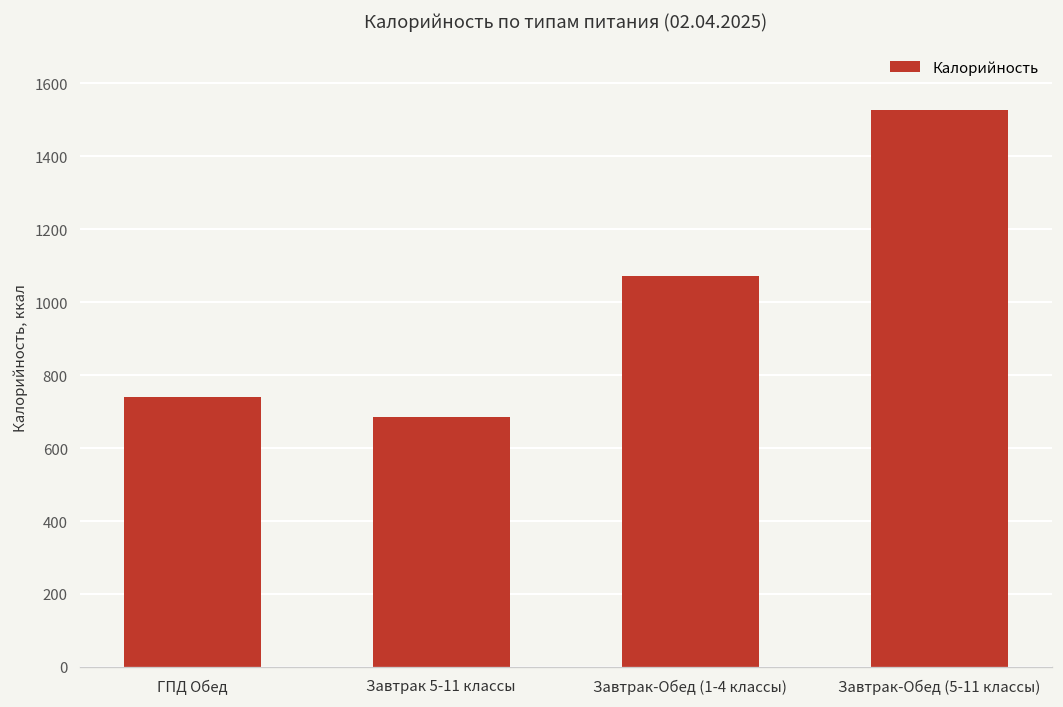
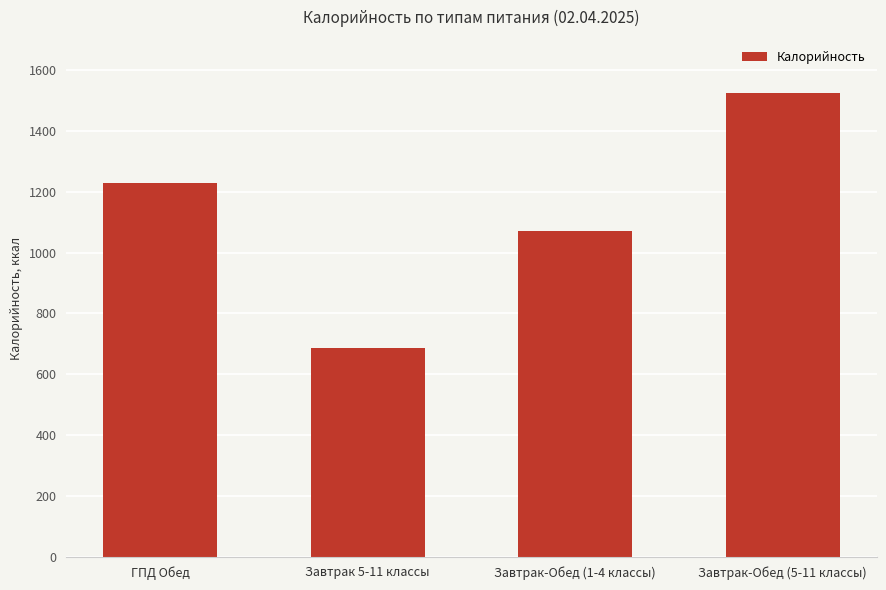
ГПД Обед: 740 -> 1230
